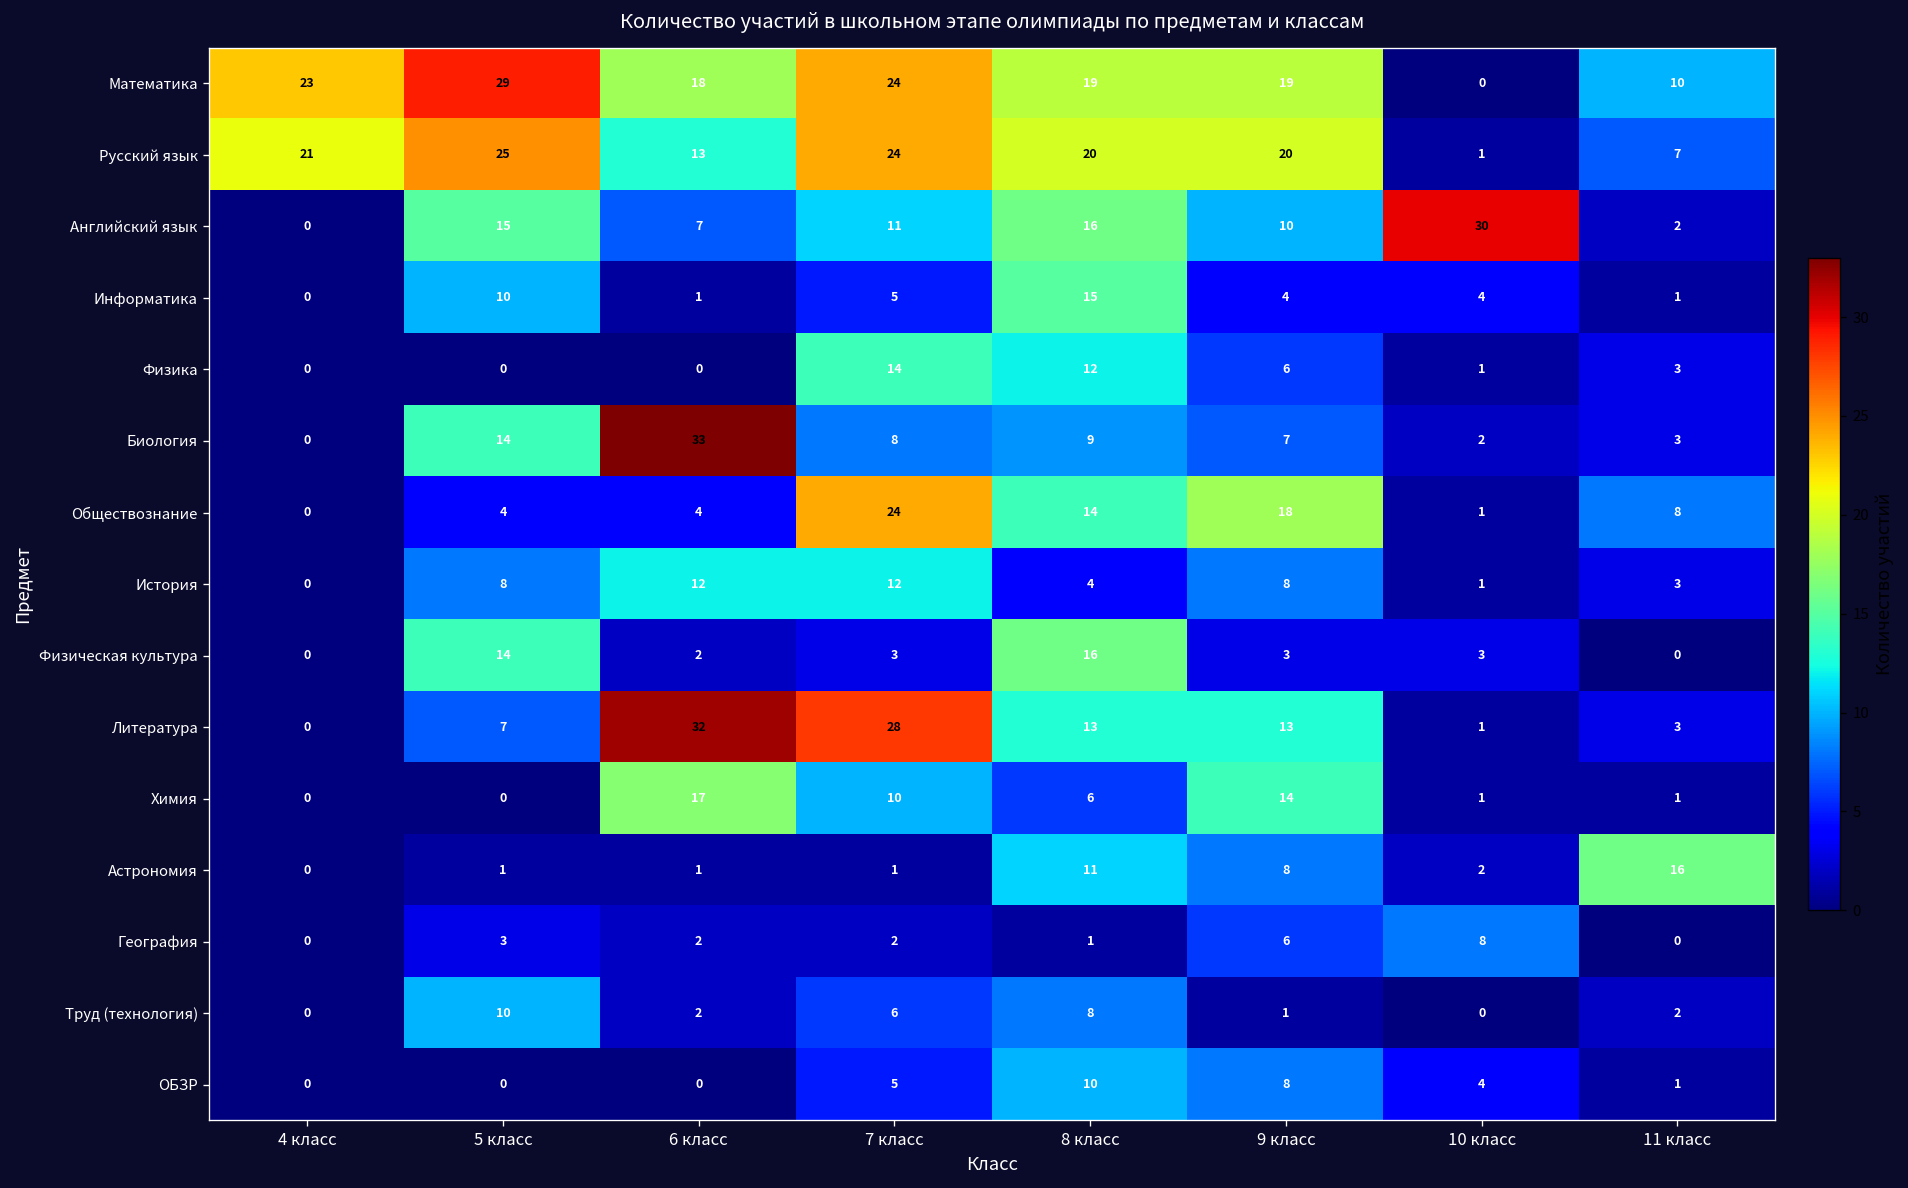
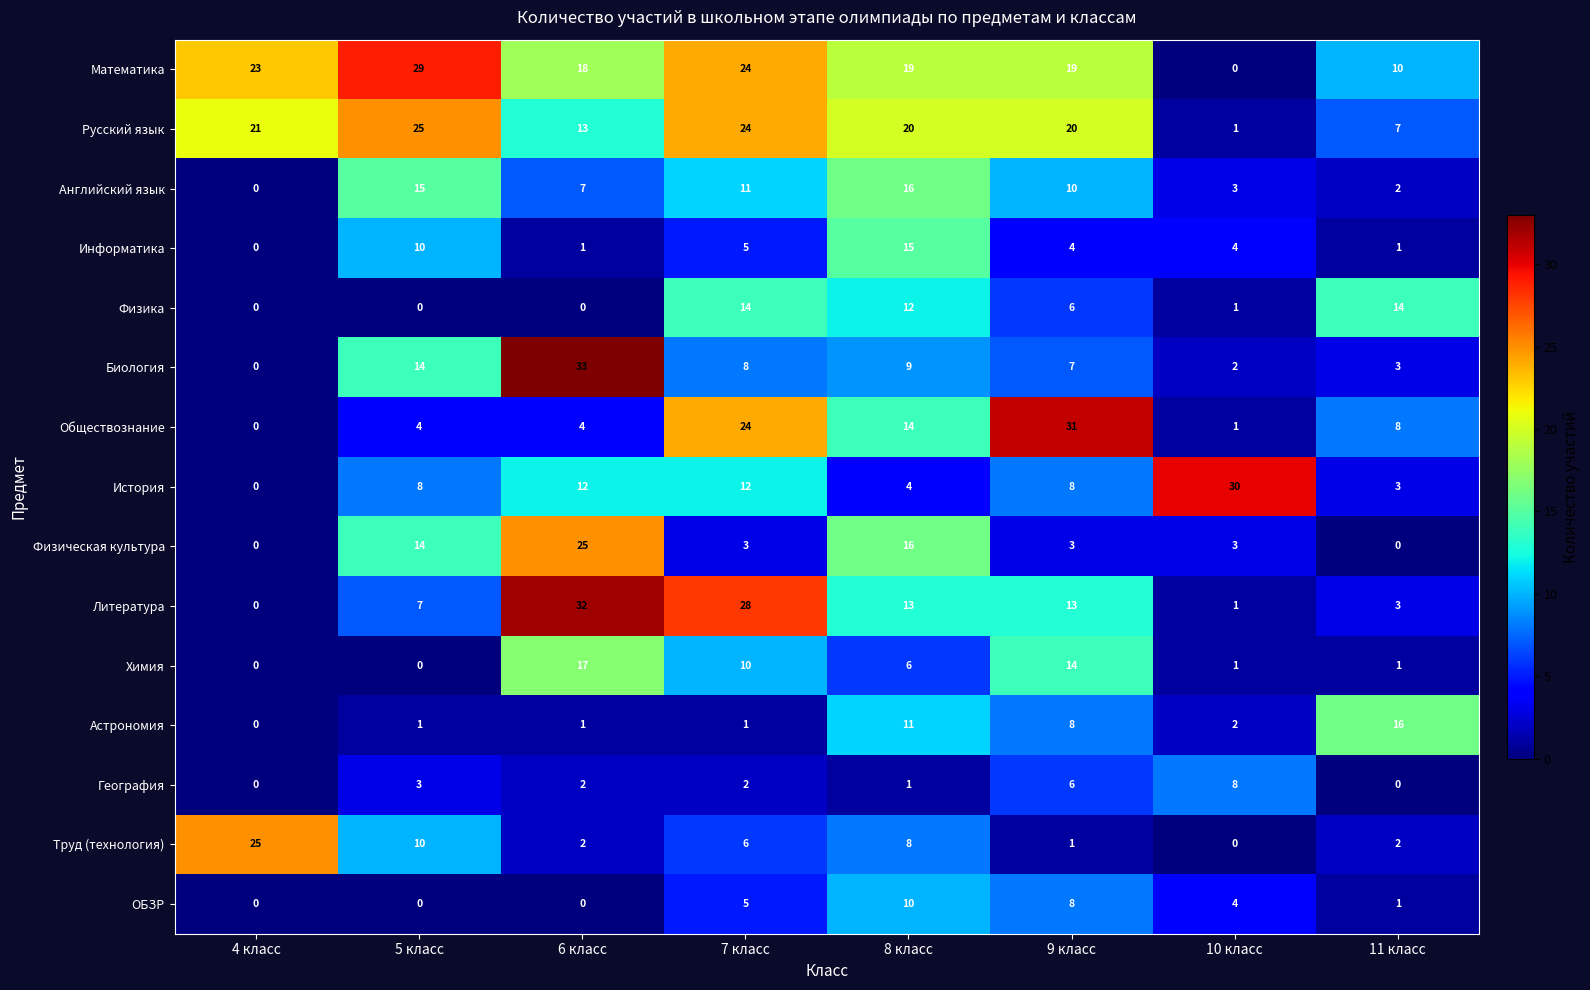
Английский язык, 10 класс: 30 -> 3
Физика, 11 класс: 3 -> 14
Обществознание, 9 класс: 18 -> 31
История, 10 класс: 1 -> 30
Физическая культура, 6 класс: 2 -> 25
Труд (технология), 4 класс: 0 -> 25
